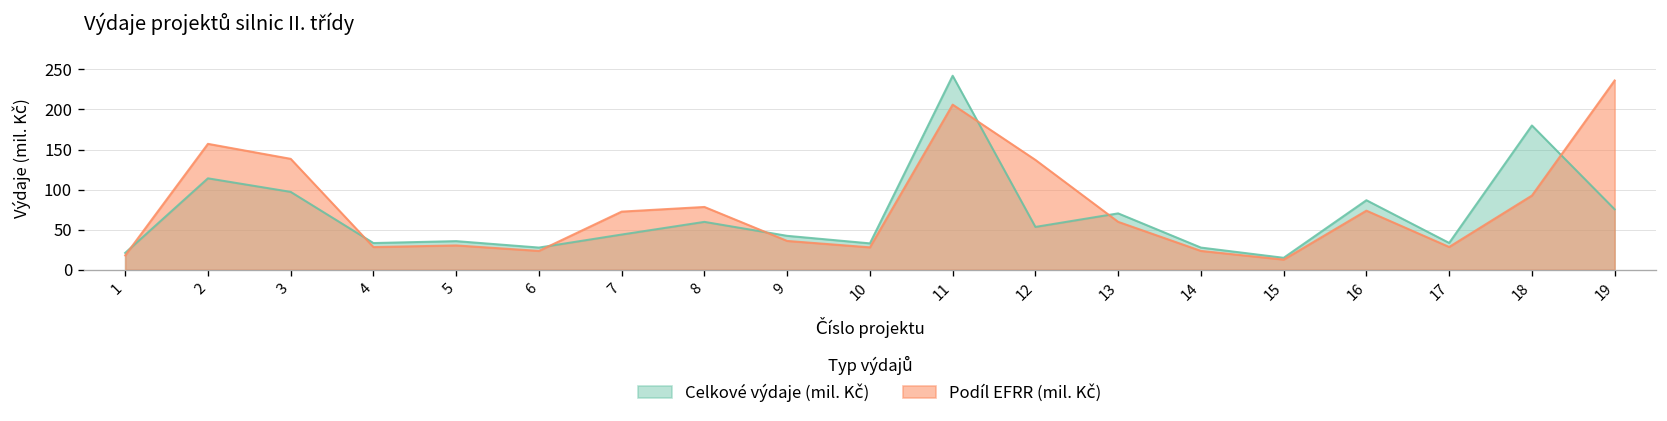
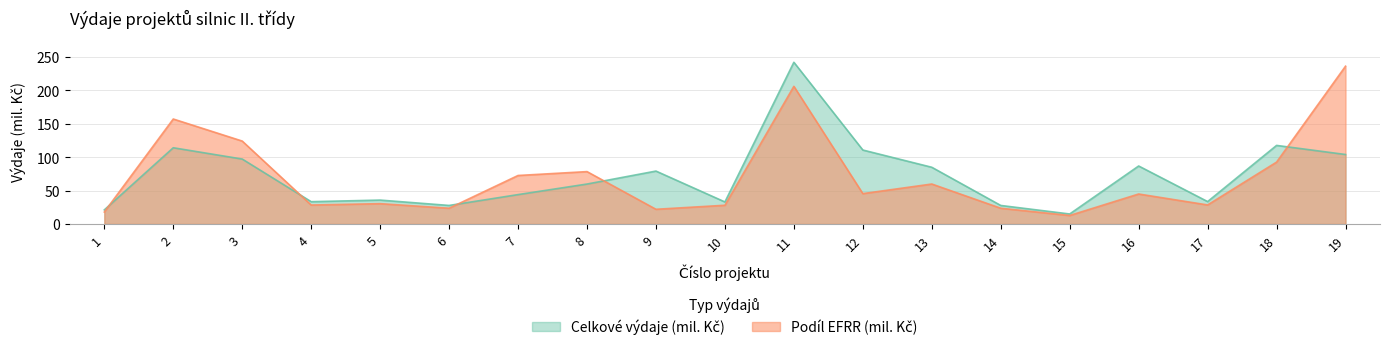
Podíl EFRR (mil. Kč), 3: 140 -> 120
Celkové výdaje (mil. Kč), 9: 40 -> 80
Podíl EFRR (mil. Kč), 9: 40 -> 20
Celkové výdaje (mil. Kč), 12: 50 -> 110
Podíl EFRR (mil. Kč), 12: 140 -> 50
Celkové výdaje (mil. Kč), 13: 70 -> 80
Podíl EFRR (mil. Kč), 16: 70 -> 40
Celkové výdaje (mil. Kč), 18: 180 -> 120
Celkové výdaje (mil. Kč), 19: 80 -> 100
